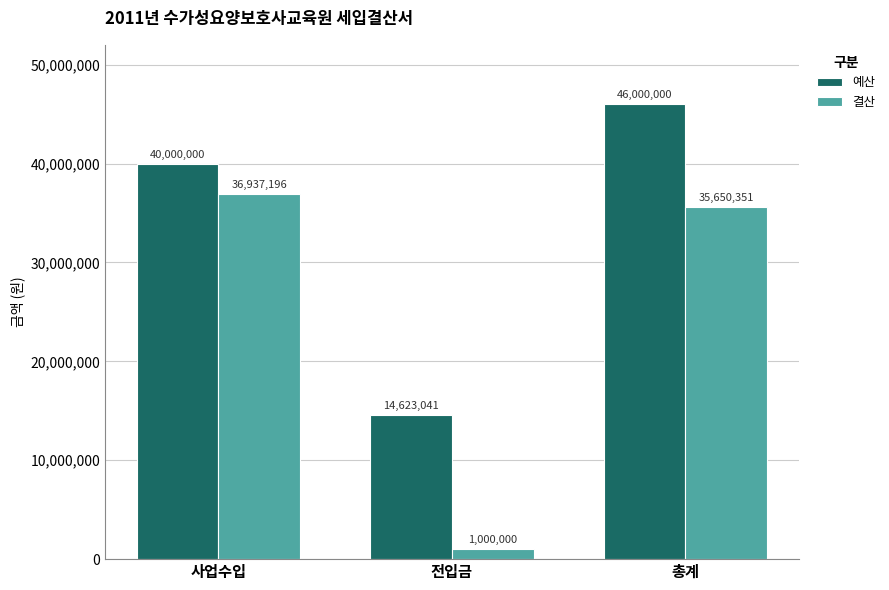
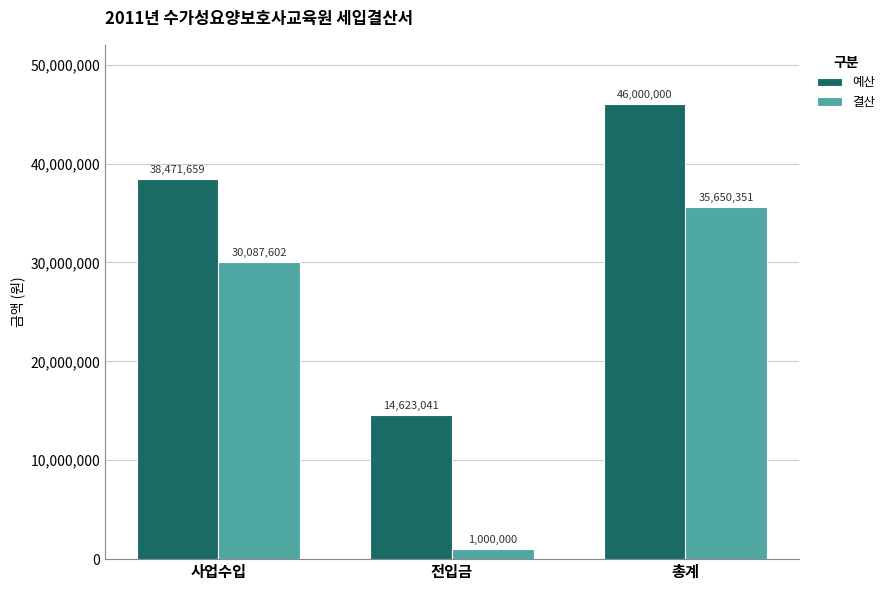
예산, 사업수입: 40,000,000 -> 38,471,659
결산, 사업수입: 36,937,196 -> 30,087,602
